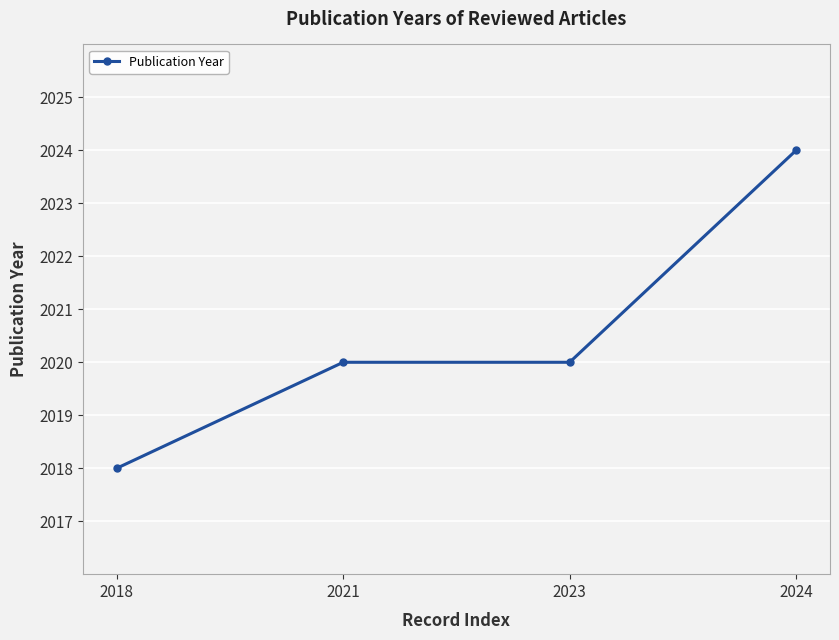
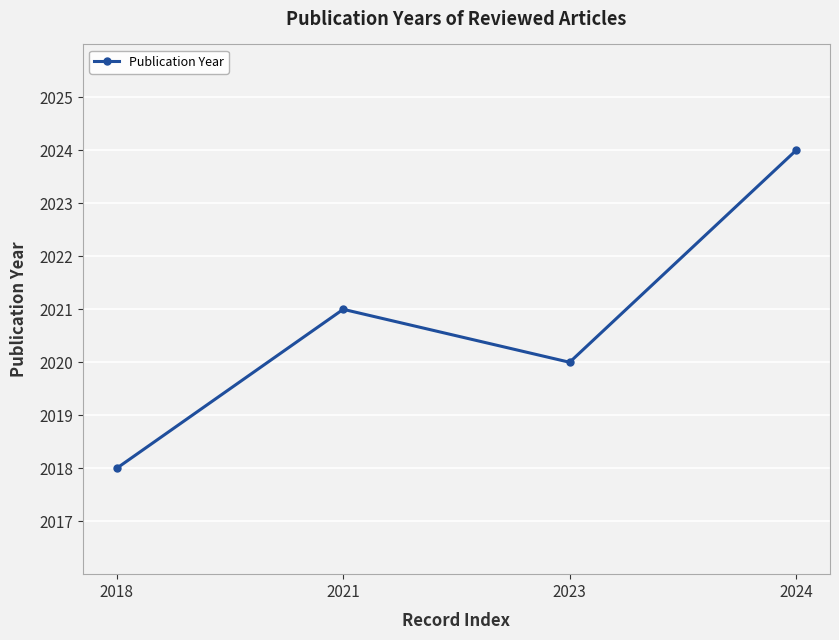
2021: 2020 -> 2021
